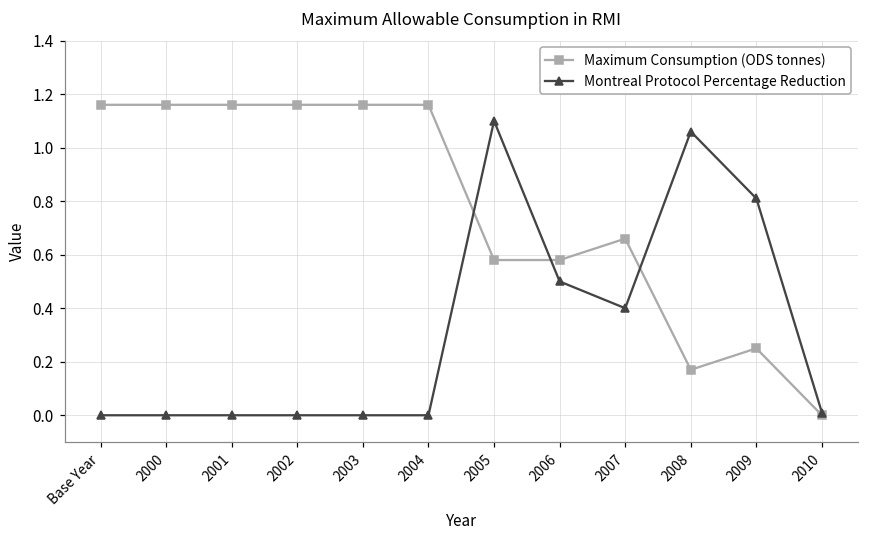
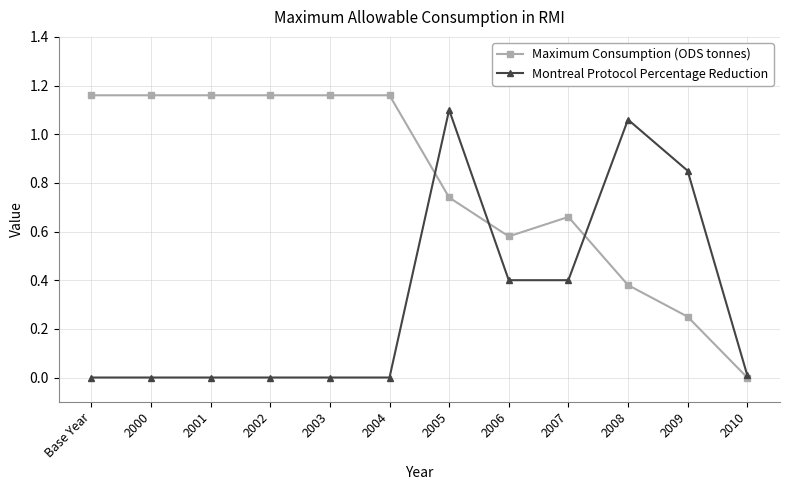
Maximum Consumption (ODS tonnes), 2005: 0.58 -> 0.74
Montreal Protocol Percentage Reduction, 2006: 0.5 -> 0.4
Maximum Consumption (ODS tonnes), 2008: 0.17 -> 0.38
Montreal Protocol Percentage Reduction, 2009: 0.81 -> 0.85
